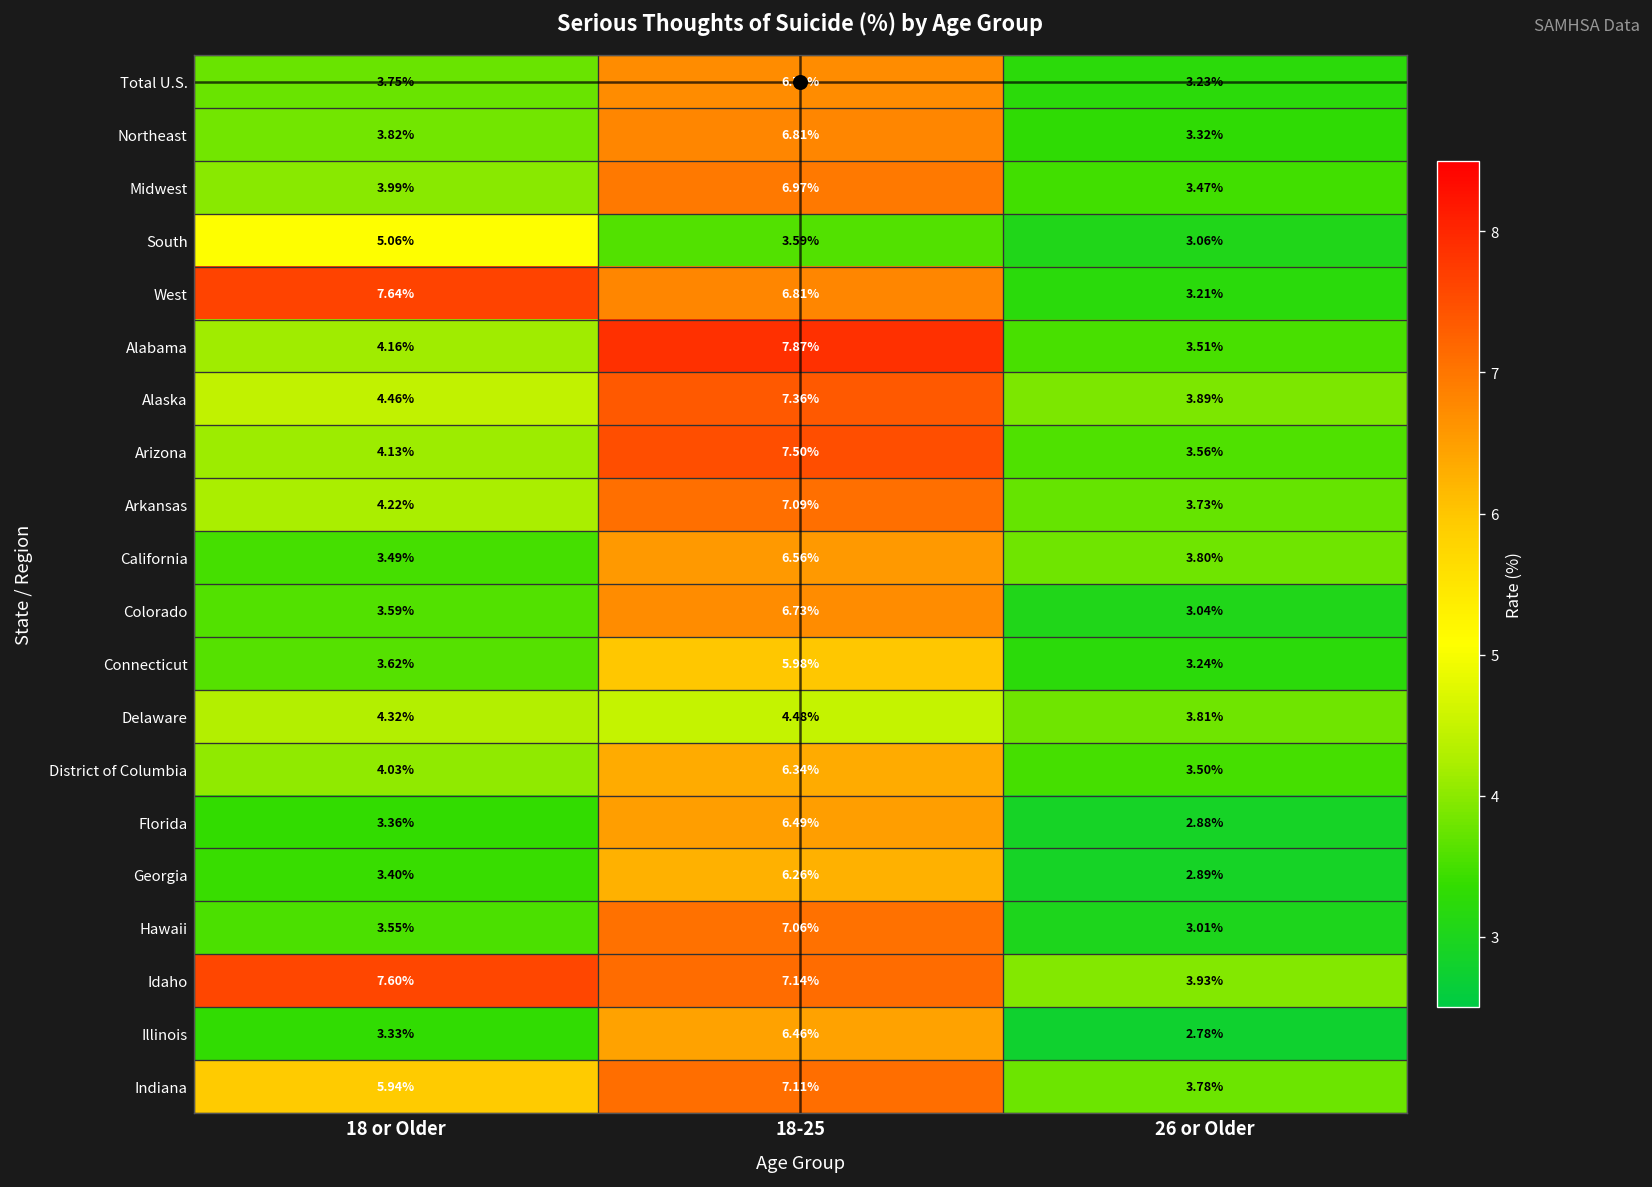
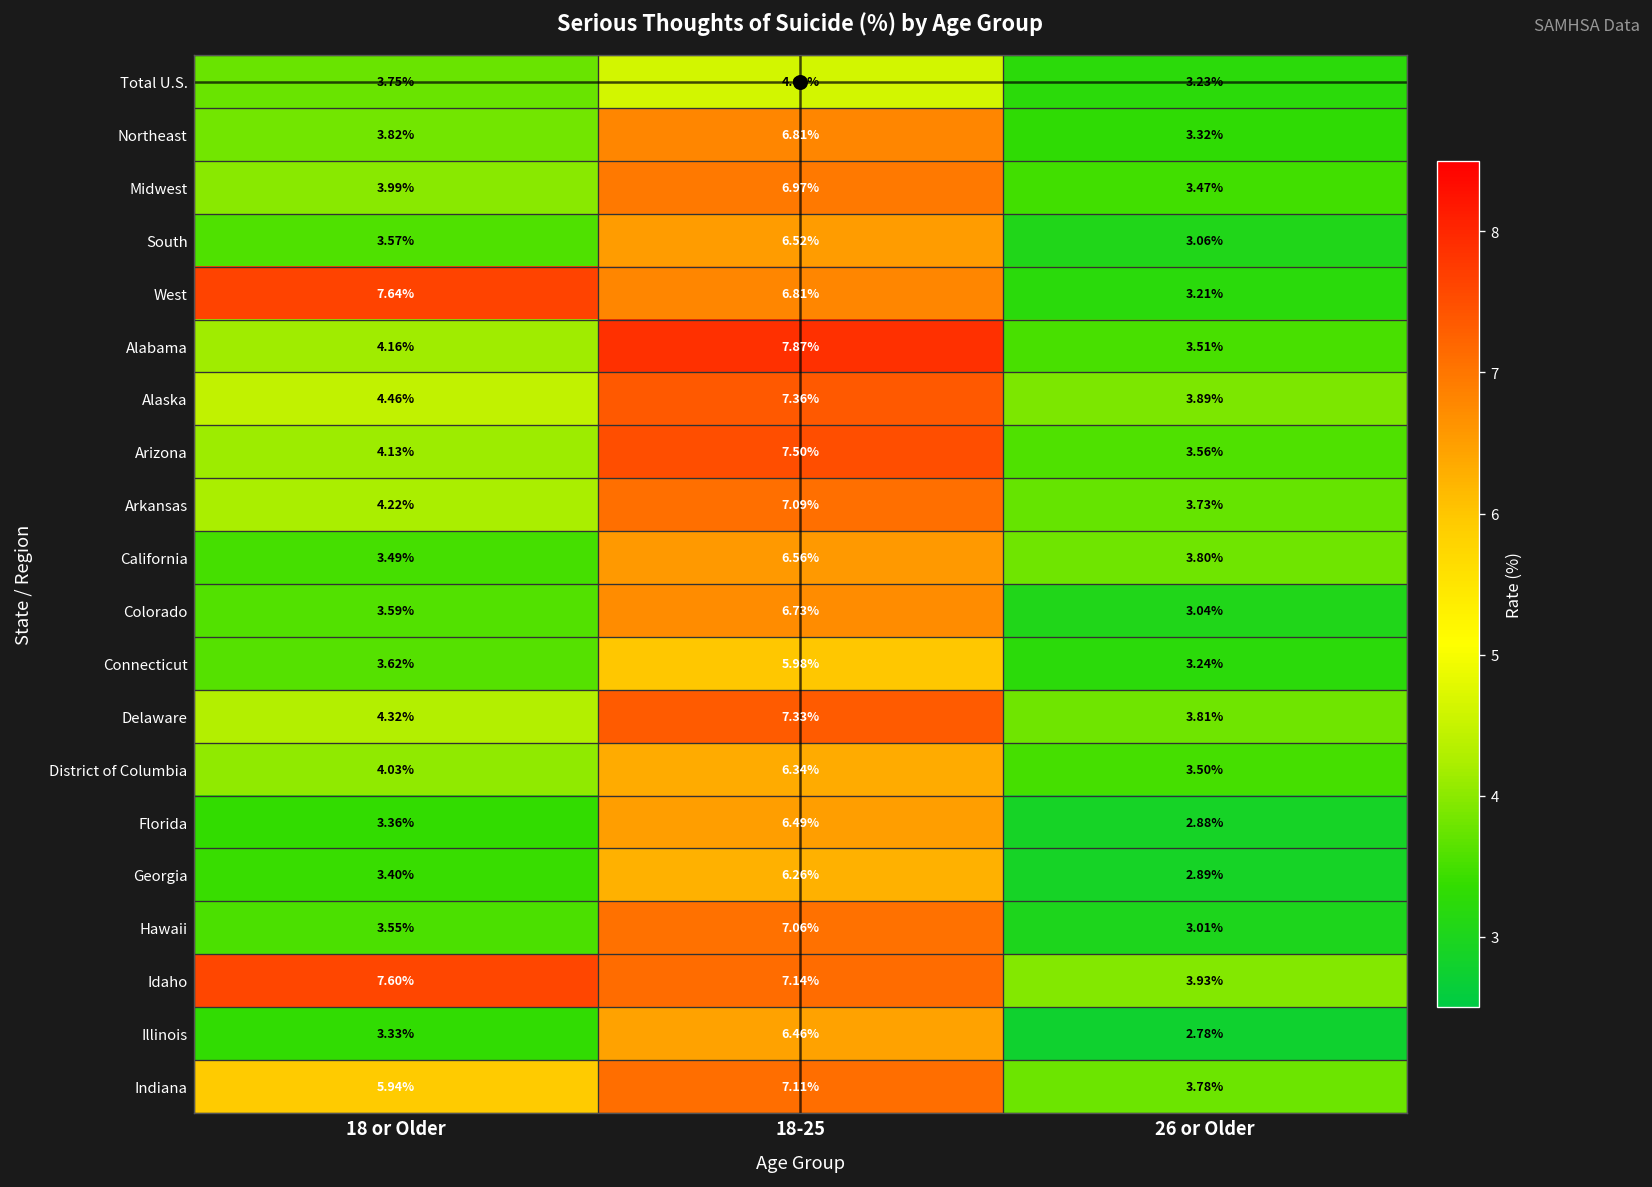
Total U.S., 18-25: 6.74% -> 4.63%
South, 18 or Older: 5.06% -> 3.57%
South, 18-25: 3.59% -> 6.52%
Delaware, 18-25: 4.48% -> 7.33%
